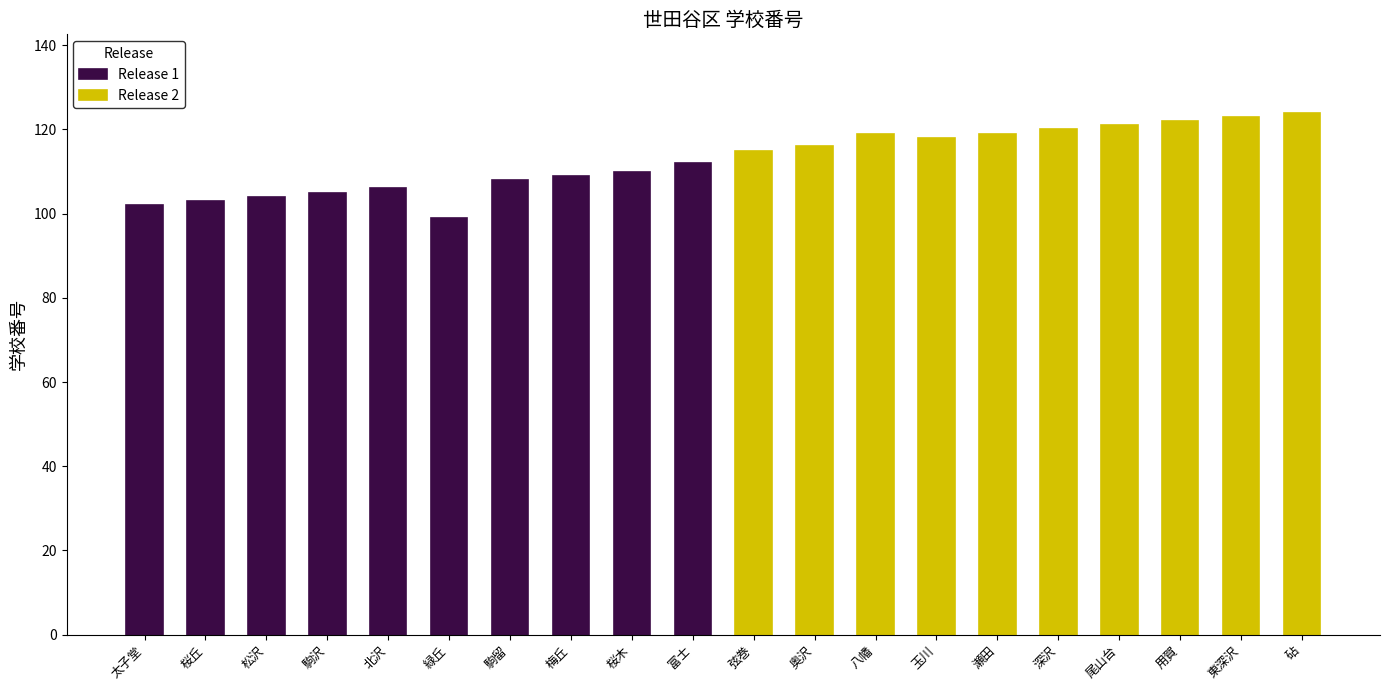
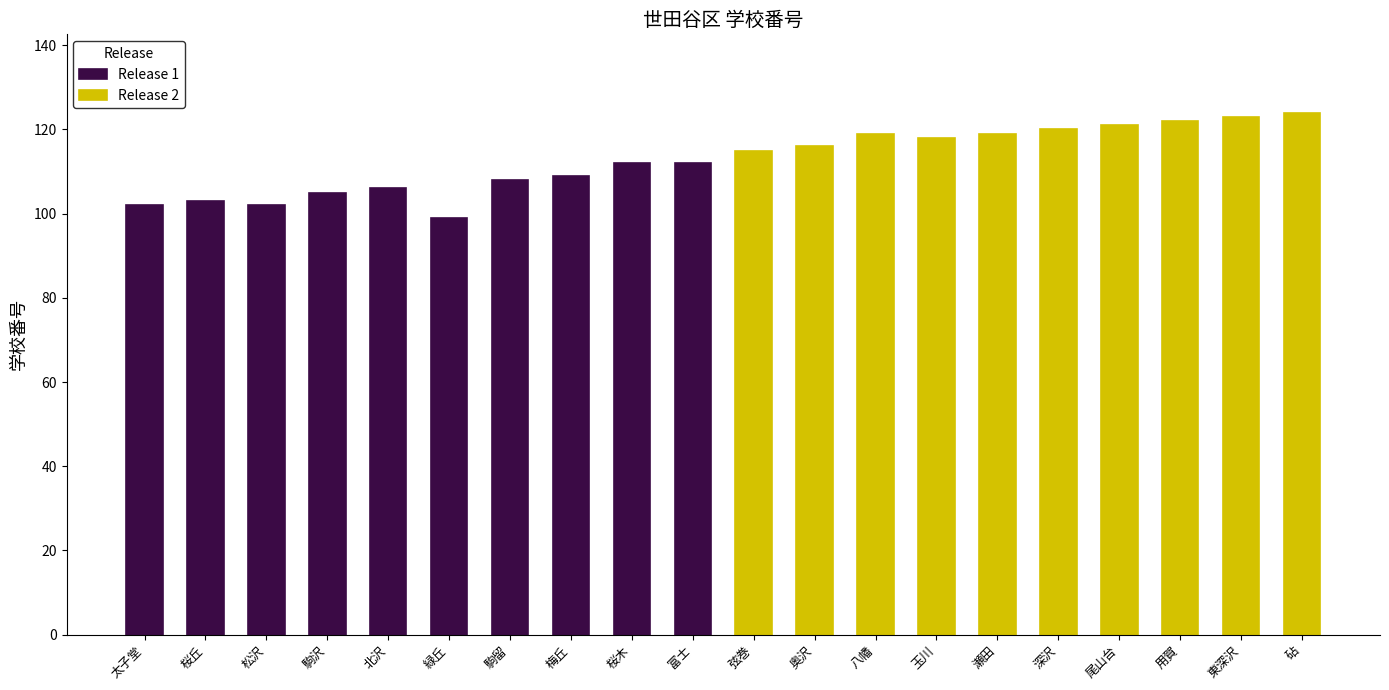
Release 1, 松沢: 104 -> 102
Release 1, 桜木: 110 -> 112
